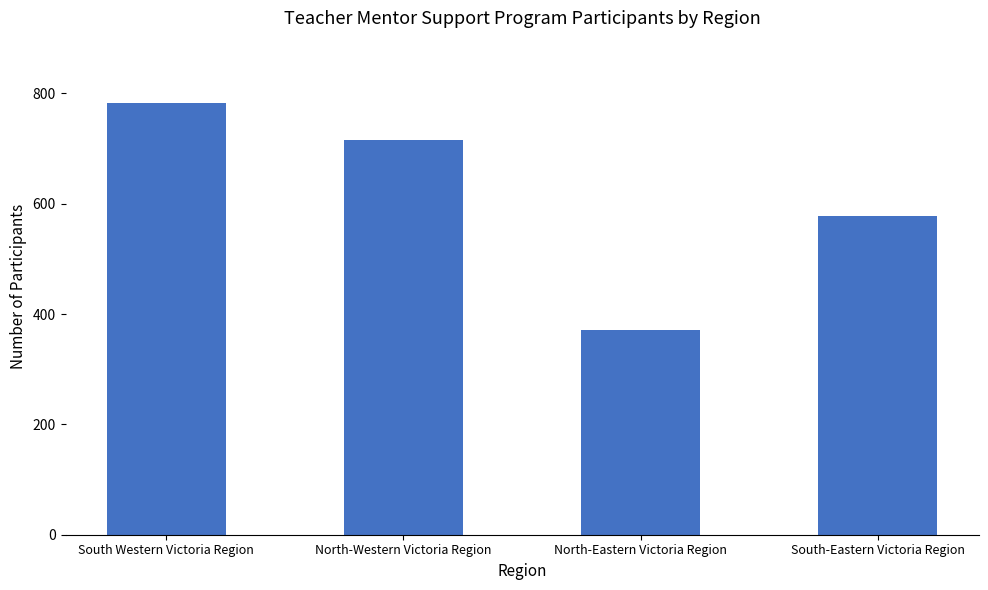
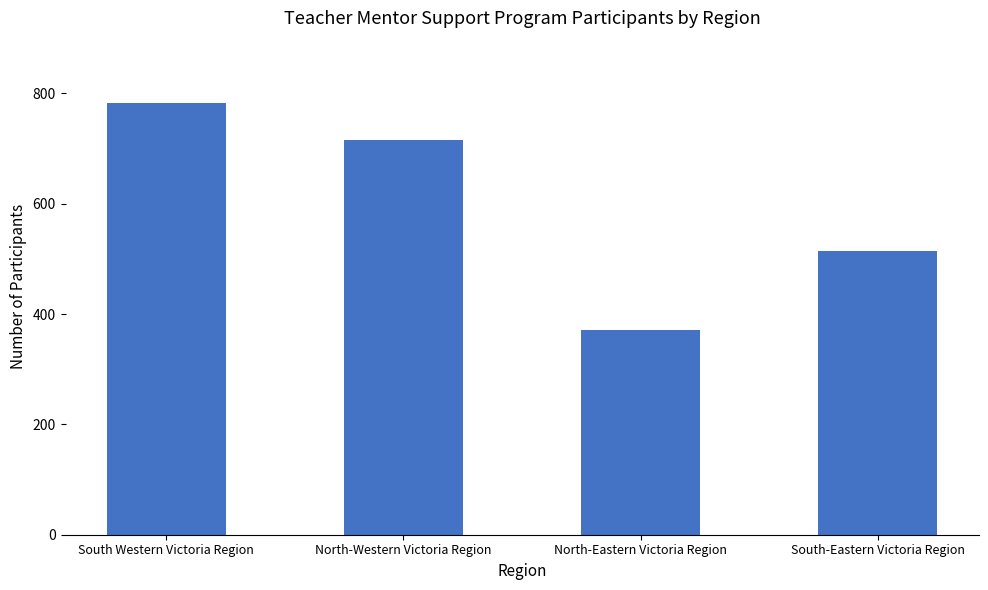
South-Eastern Victoria Region: 580 -> 510
